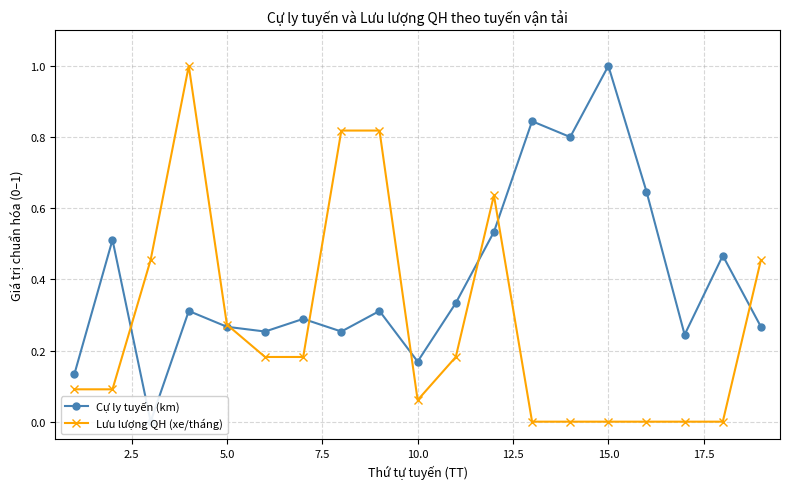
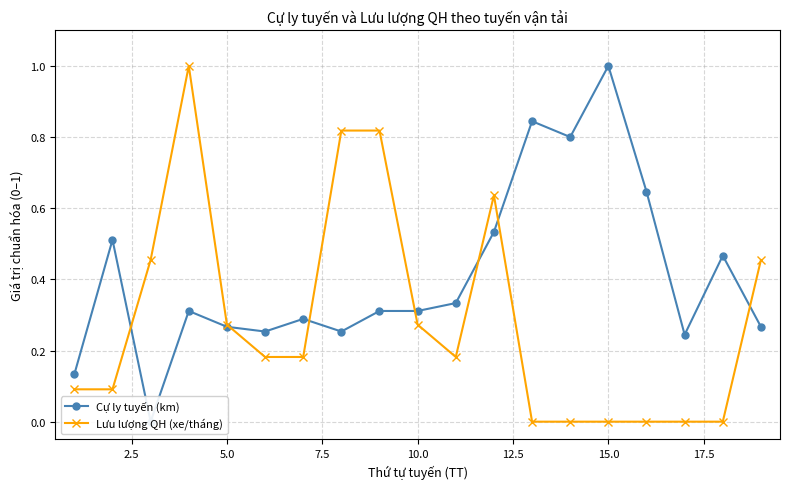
Cự ly tuyến (km), 10.0: 0.17 -> 0.31
Lưu lượng QH (xe/tháng), 10.0: 0.06 -> 0.27
